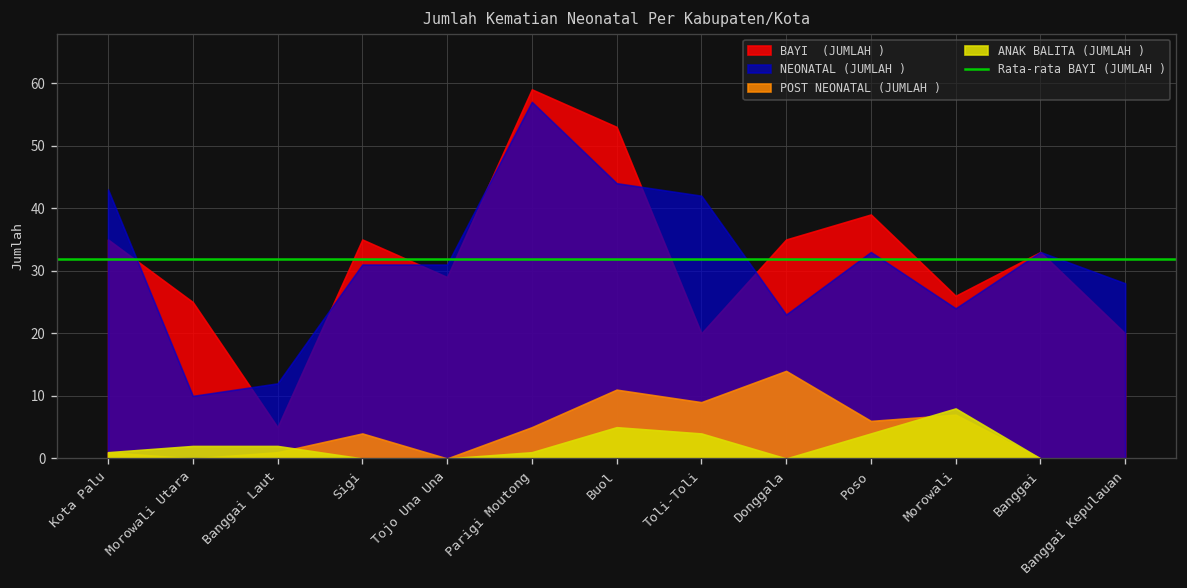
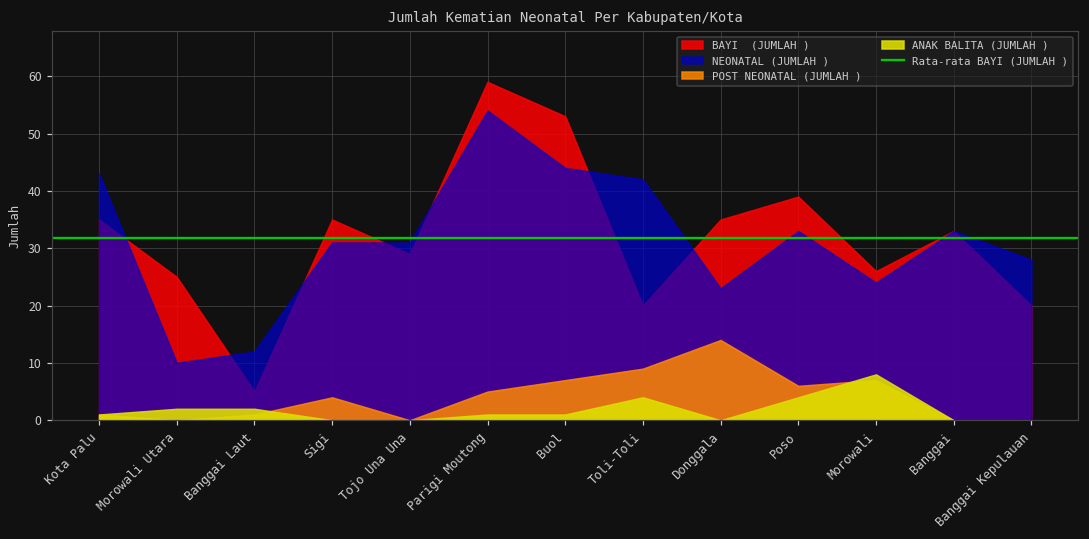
NEONATAL (JUMLAH ), Parigi Moutong: 57 -> 54
POST NEONATAL (JUMLAH ), Buol: 11 -> 7
ANAK BALITA (JUMLAH ), Buol: 5 -> 1
